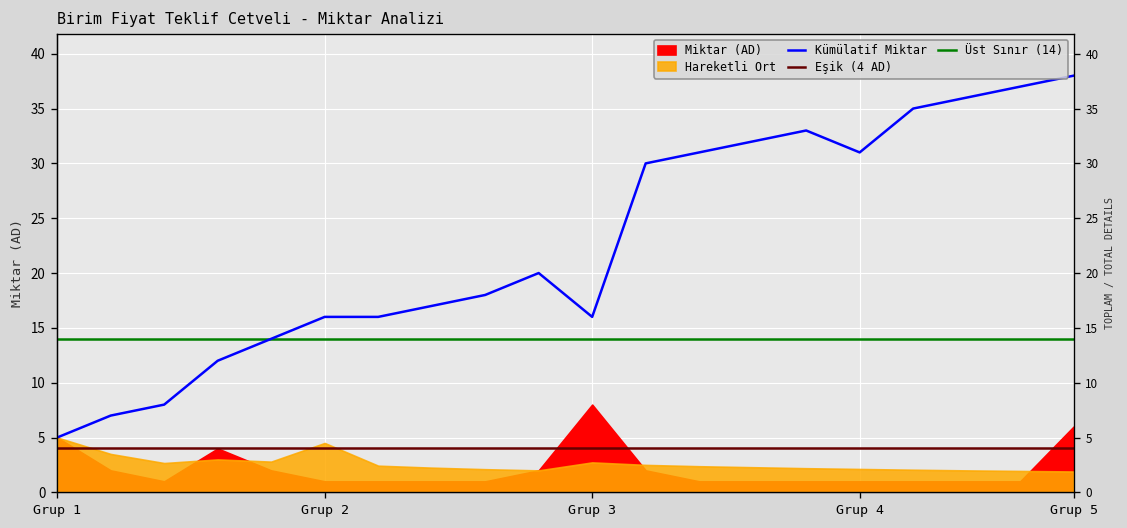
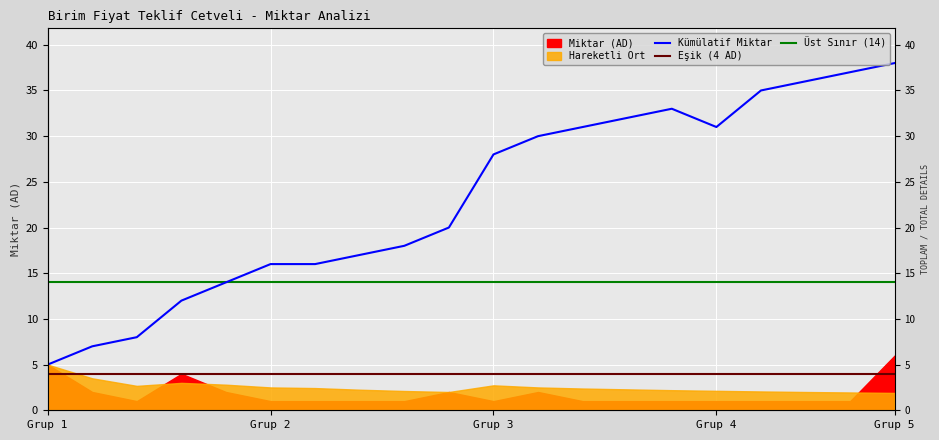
Hareketli Ort, Grup 2: 5 -> 3
Kümülatif Miktar, Grup 3: 16 -> 28
Miktar (AD), Grup 3: 8 -> 1
